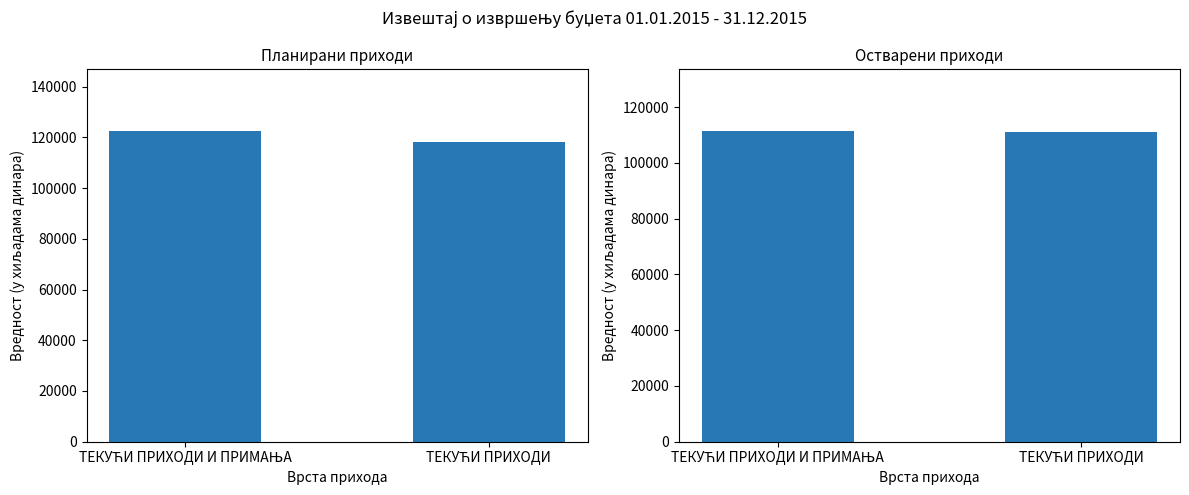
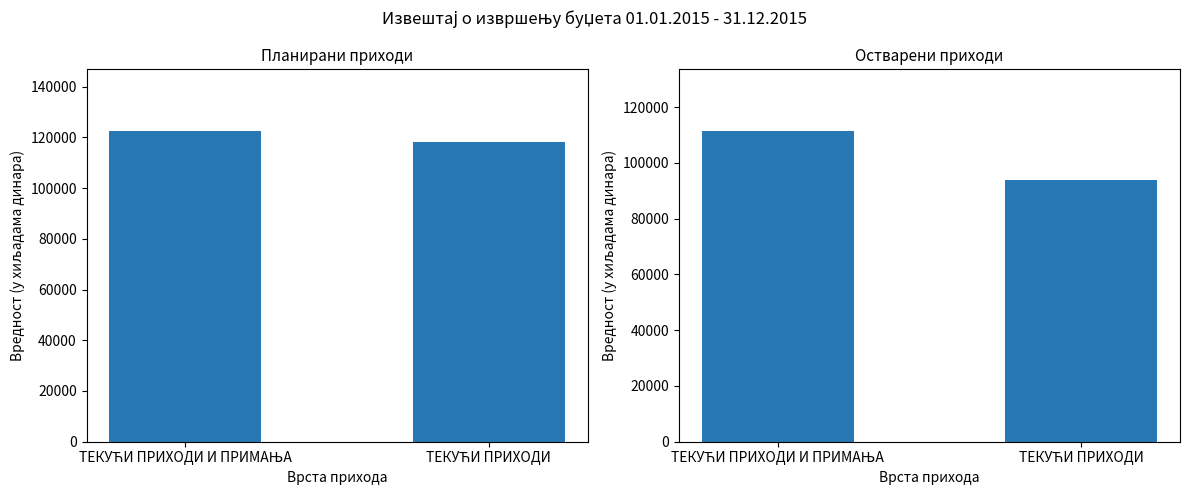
Остварени приходи, ТЕКУЋИ ПРИХОДИ: 111000 -> 94000
